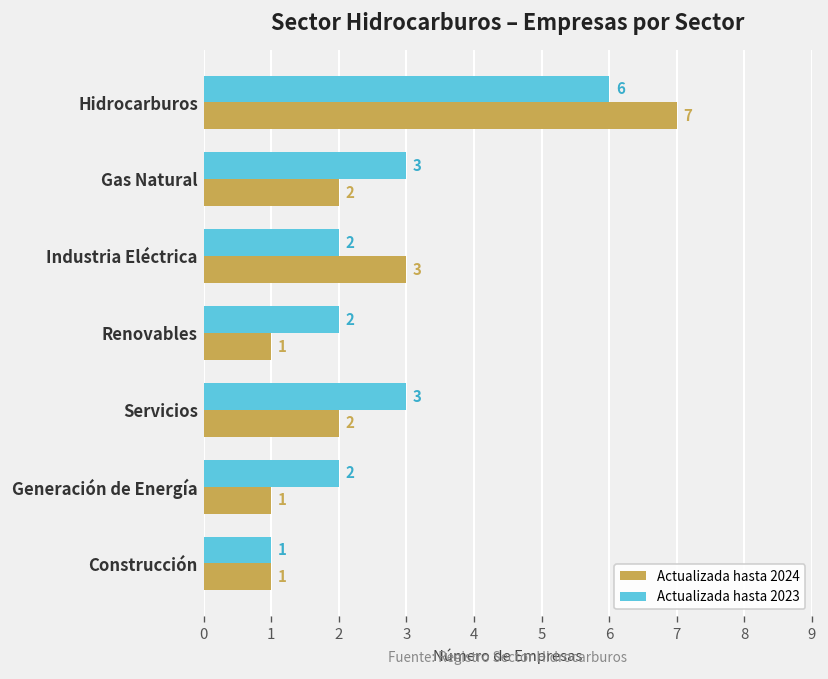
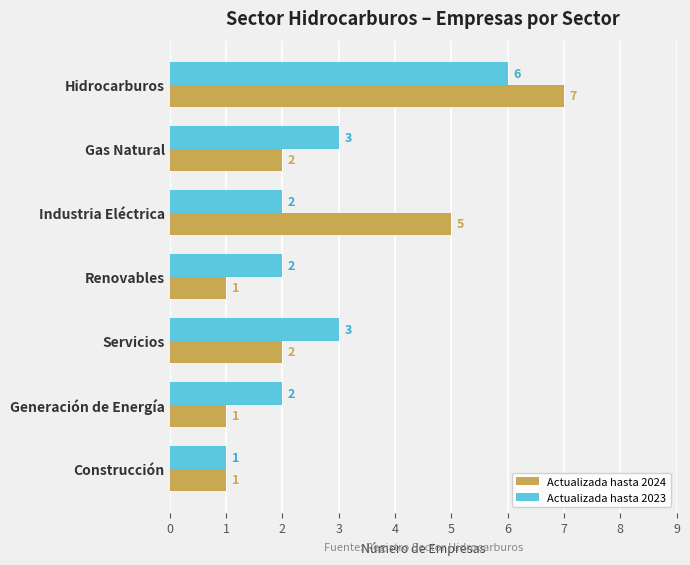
Actualizada hasta 2024, Industria Eléctrica: 3 -> 5
